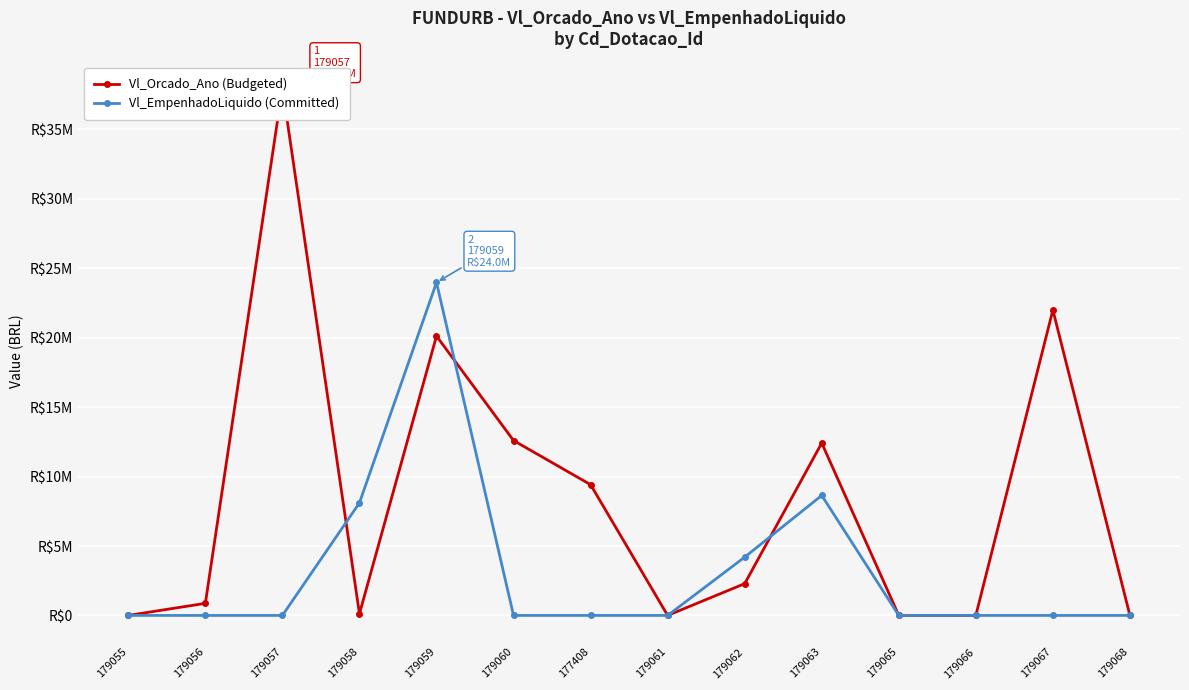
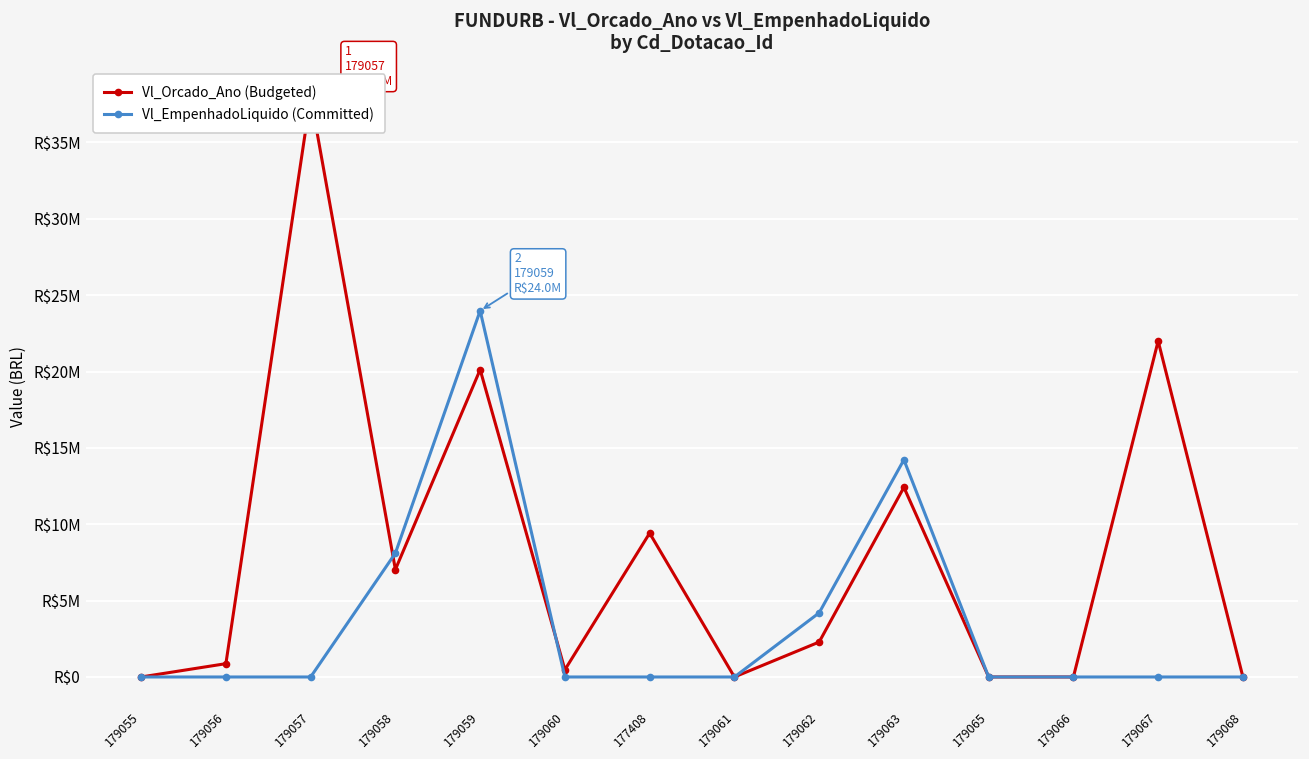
Vl_Orcado_Ano (Budgeted), 179058: R$100000 -> R$7000000
Vl_Orcado_Ano (Budgeted), 179060: R$12600000 -> R$500000
Vl_EmpenhadoLiquido (Committed), 179063: R$8600000 -> R$14200000
